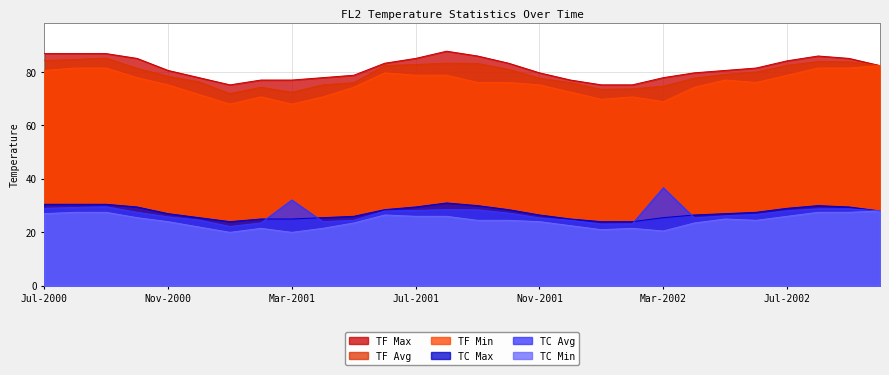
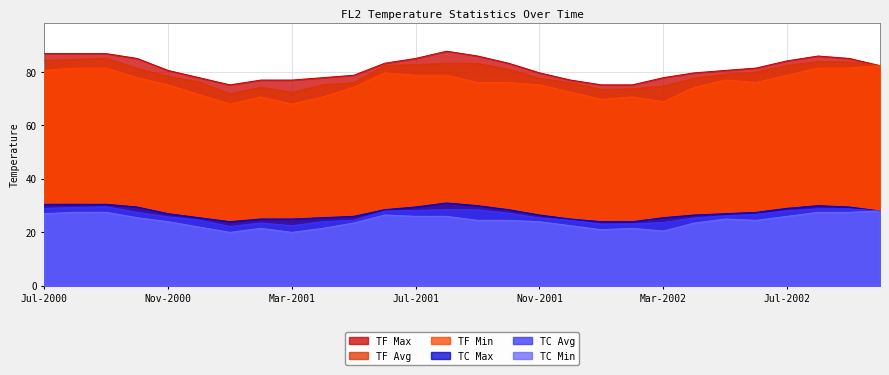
TC Avg, Mar-2001: 32 -> 23
TC Avg, Mar-2002: 37 -> 24
